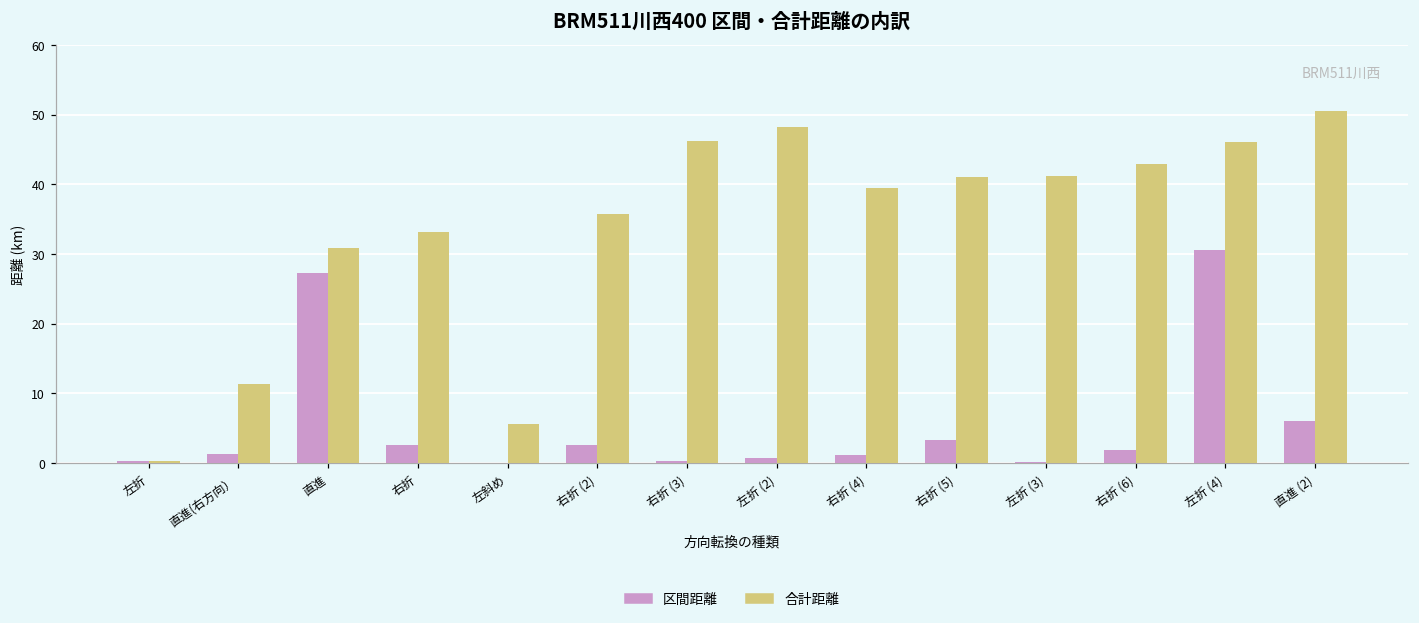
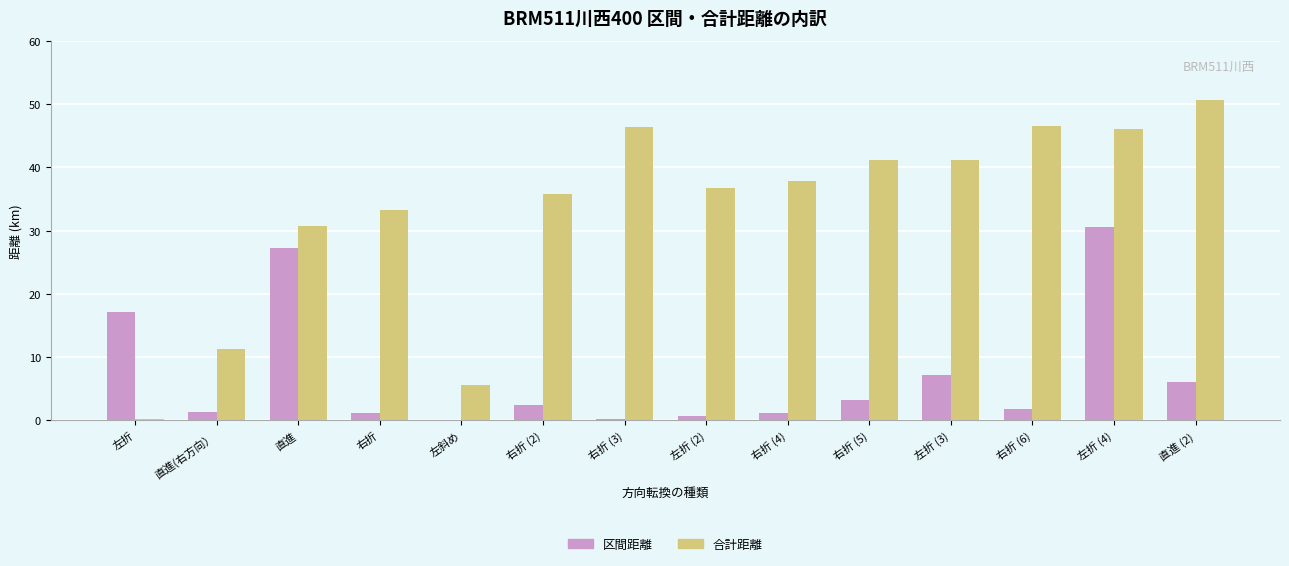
区間距離, 左折: 0 -> 17
区間距離, 右折: 3 -> 1
合計距離, 左折 (2): 48 -> 37
合計距離, 右折 (4): 40 -> 38
区間距離, 左折 (3): 0 -> 7
合計距離, 右折 (6): 43 -> 47
